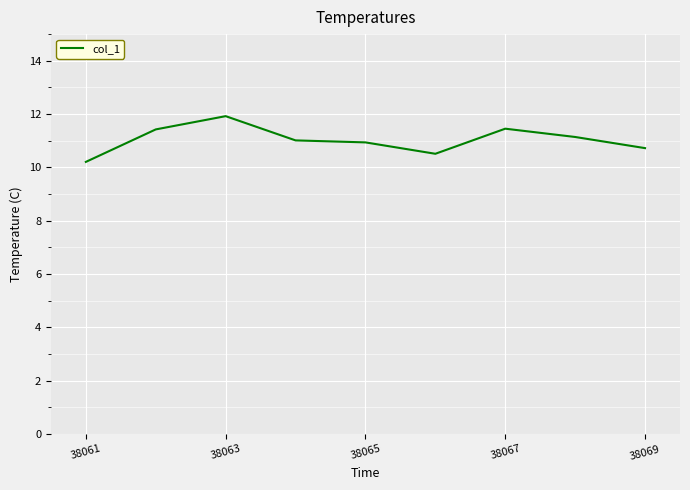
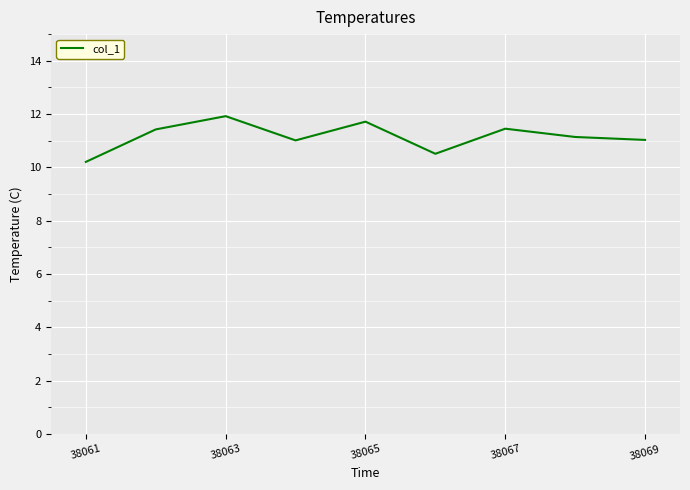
38065: 10.9 -> 11.7
38069: 10.7 -> 11.0
